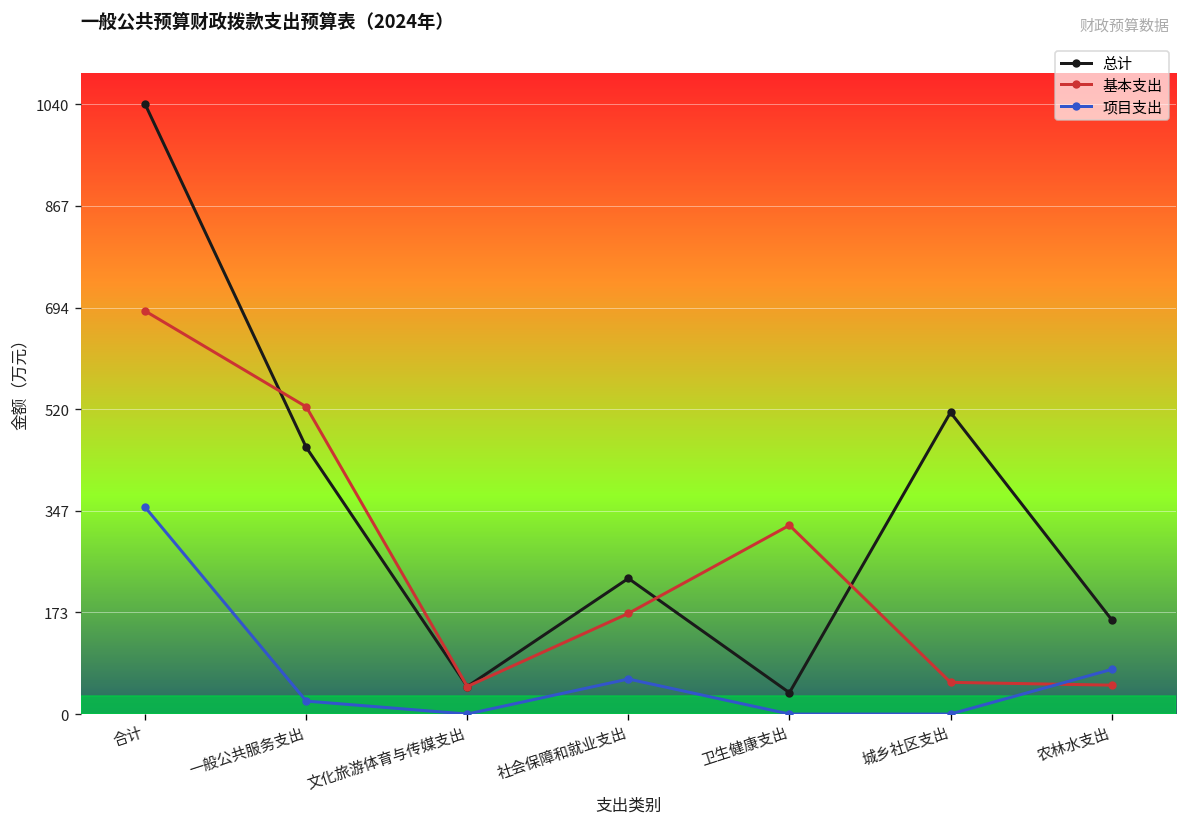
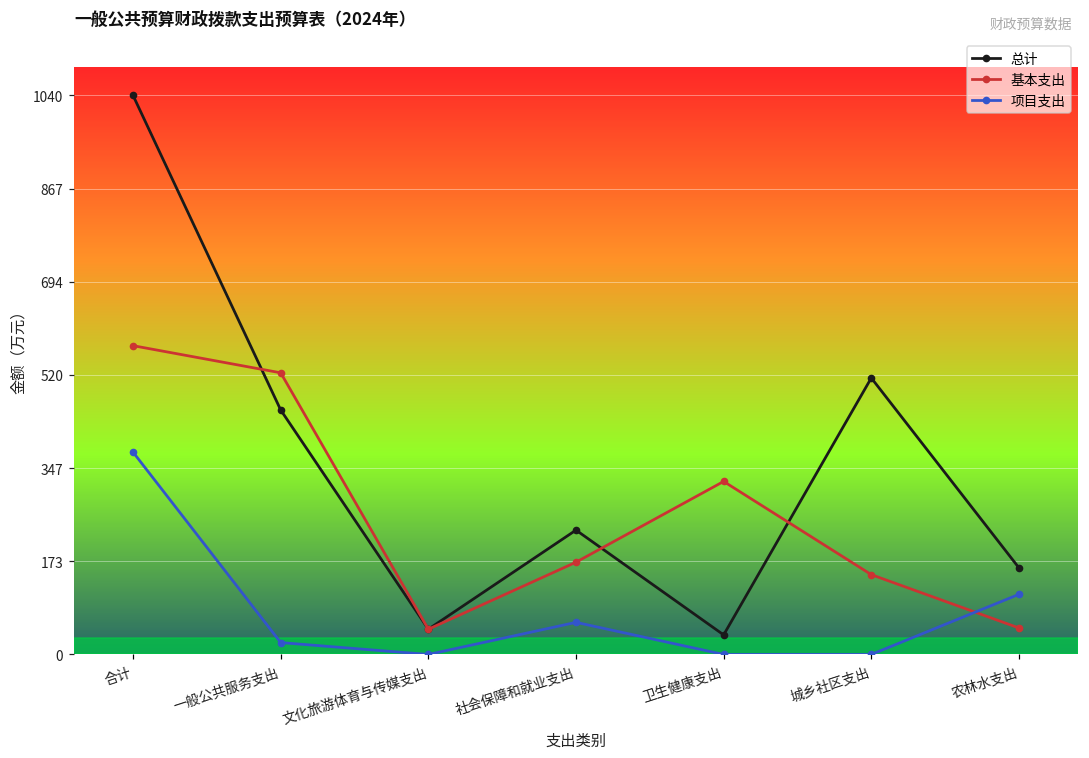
基本支出, 合计: 690 -> 570
项目支出, 合计: 350 -> 380
基本支出, 城乡社区支出: 50 -> 150
项目支出, 农林水支出: 80 -> 110
